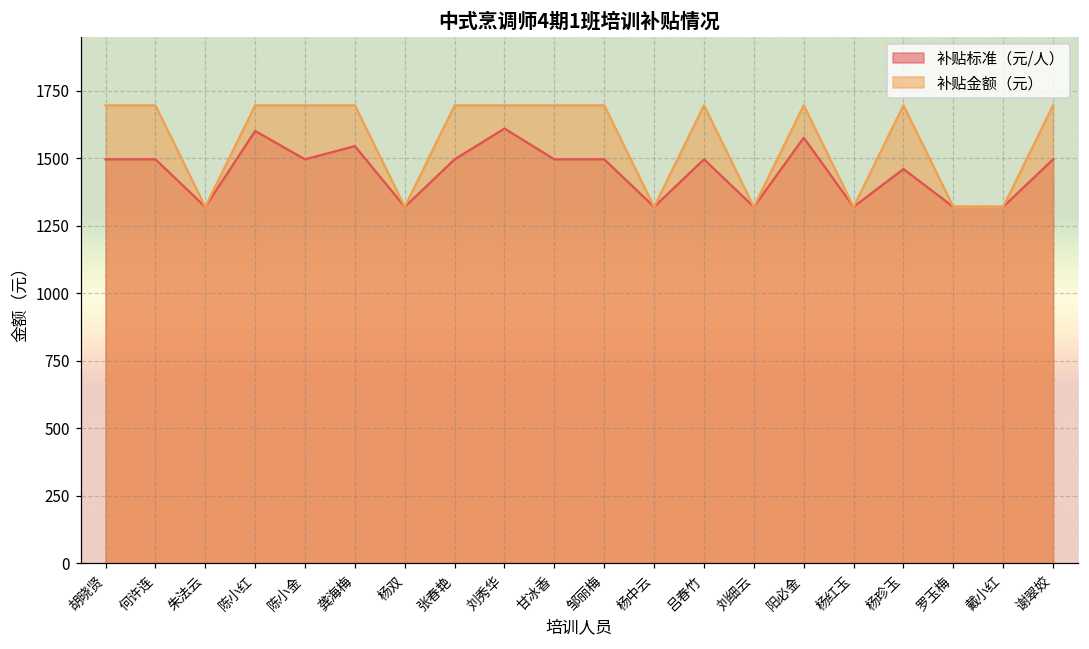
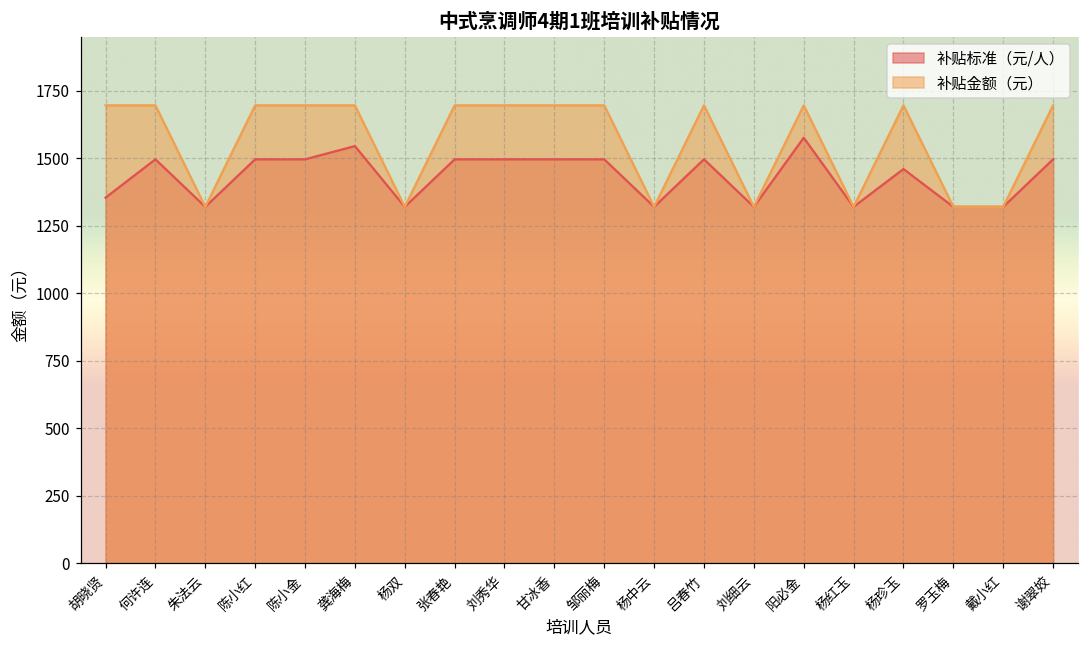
补贴标准（元/人）, 胡晓贤: 1500 -> 1350
补贴标准（元/人）, 陈小红: 1600 -> 1500
补贴标准（元/人）, 刘秀华: 1610 -> 1500
